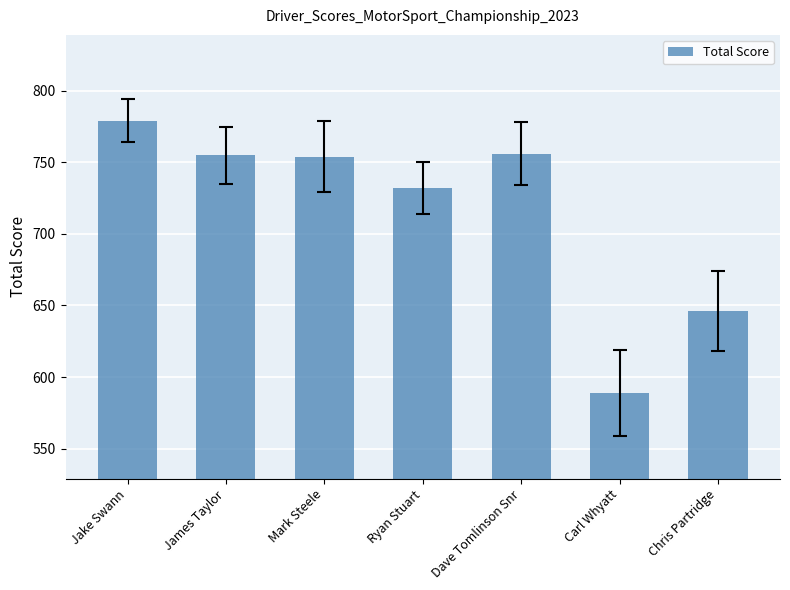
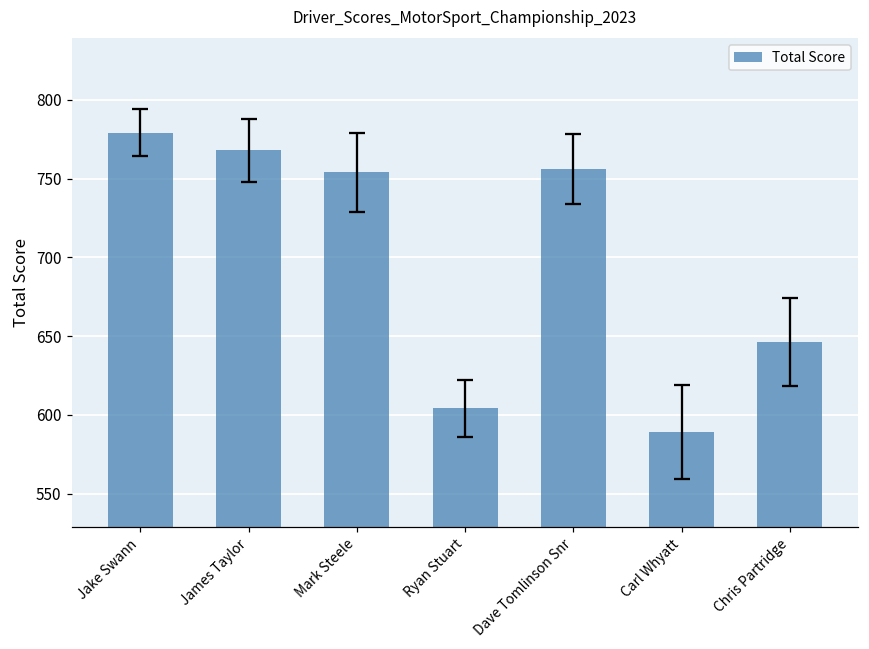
Total Score, James Taylor: 755 -> 768
Total Score, Ryan Stuart: 732 -> 604
